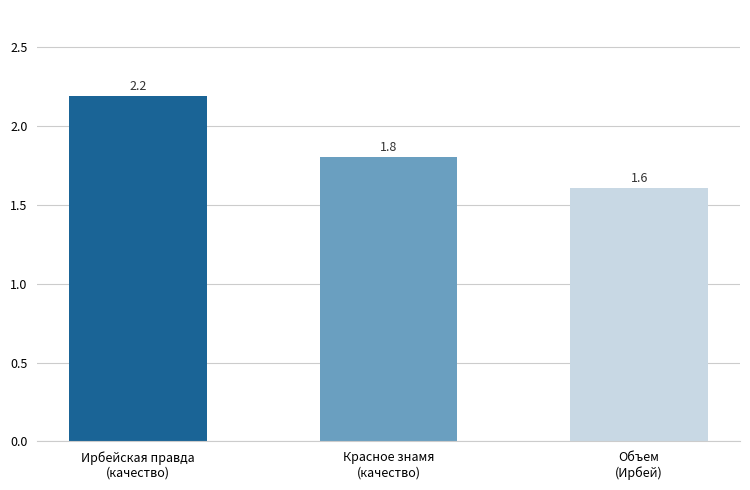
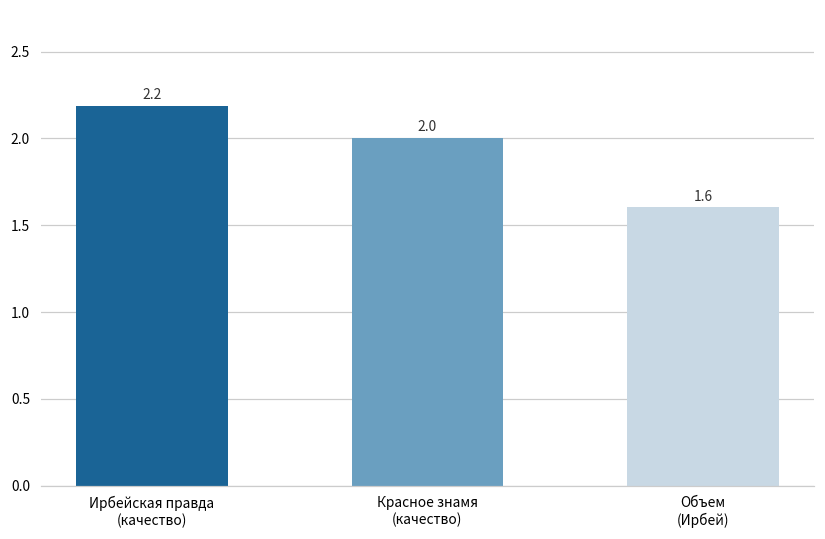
Красное знамя (качество): 1.8 -> 2.0
